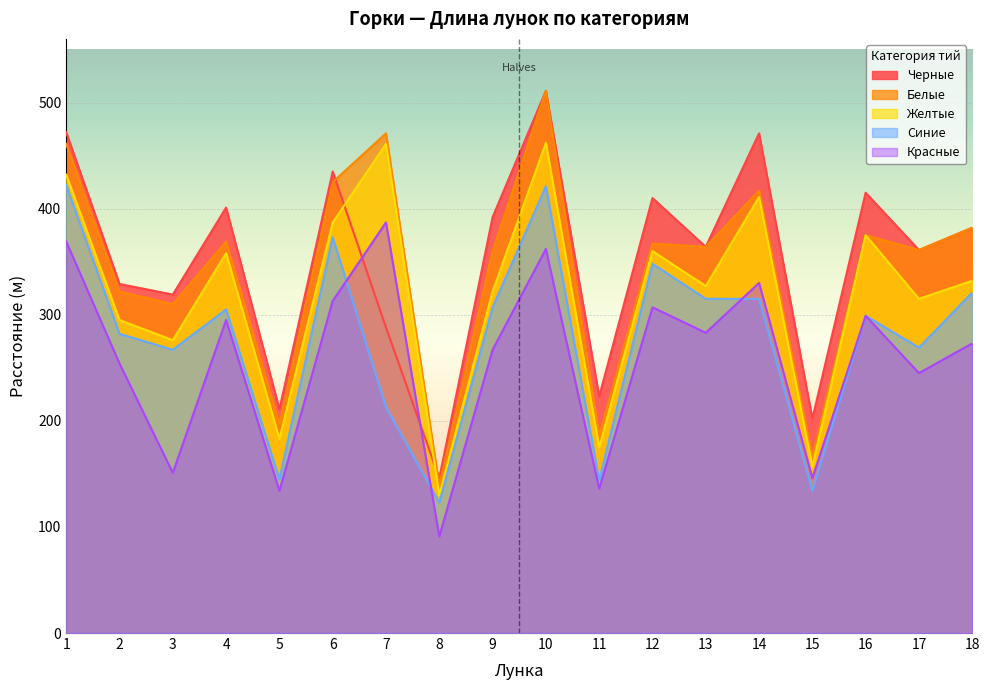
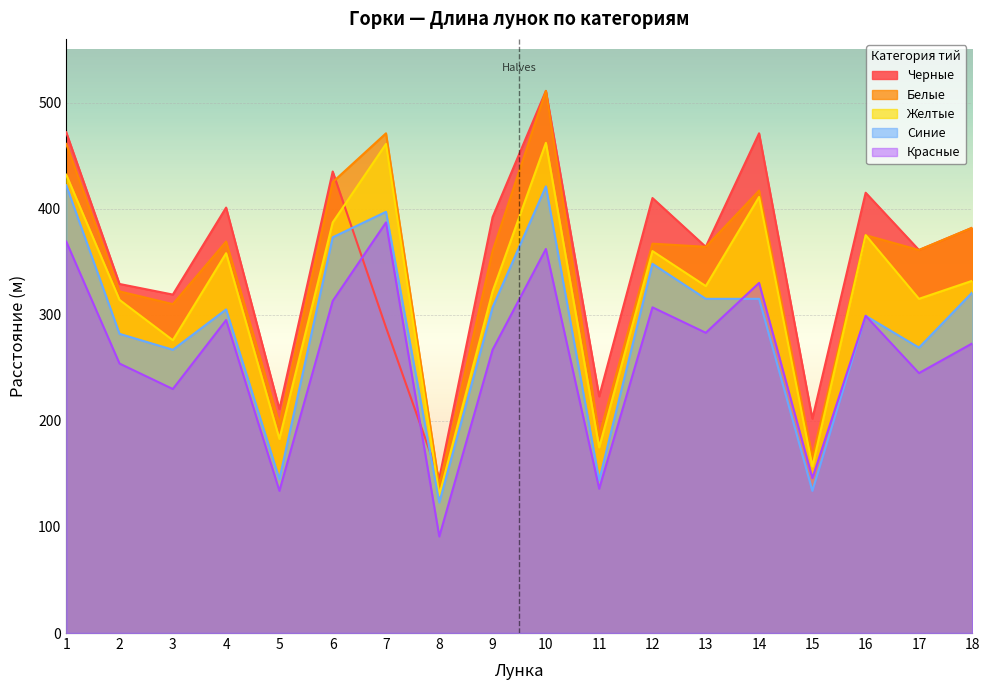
Желтые, 2: 295 -> 314
Красные, 3: 151 -> 230
Синие, 7: 213 -> 397
